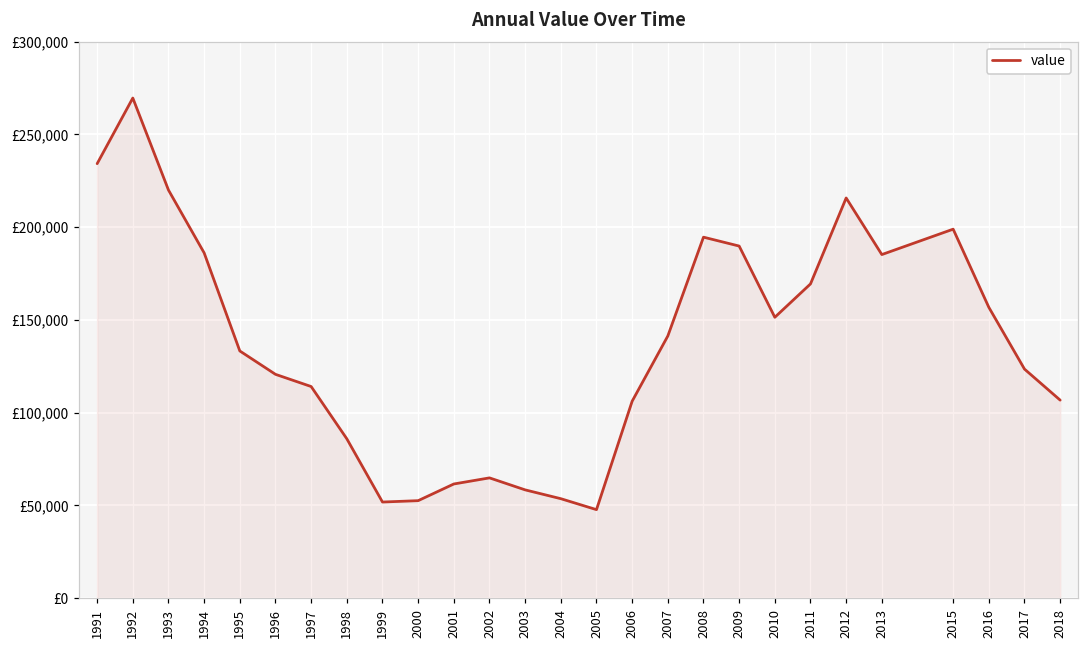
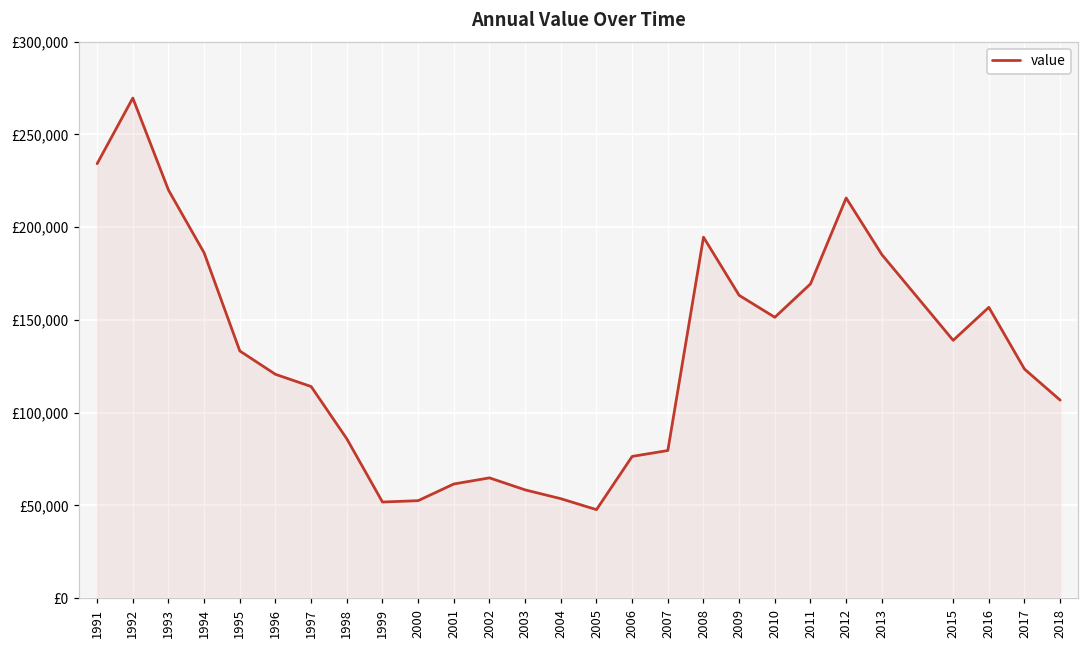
2006: £106,000 -> £76,000
2007: £141,000 -> £80,000
2009: £190,000 -> £163,000
2015: £199,000 -> £139,000
